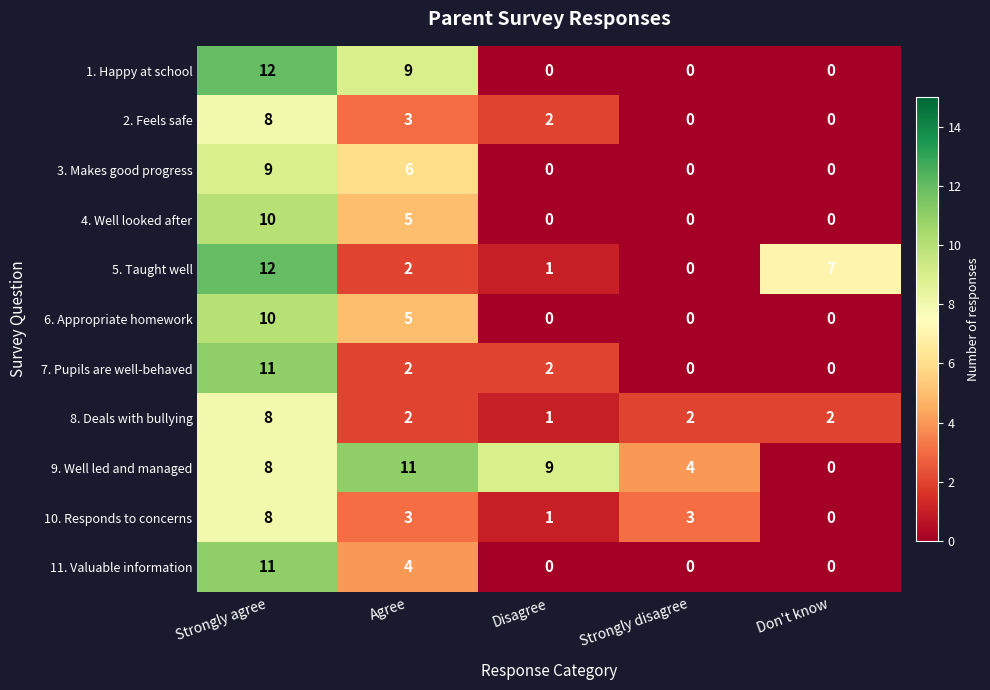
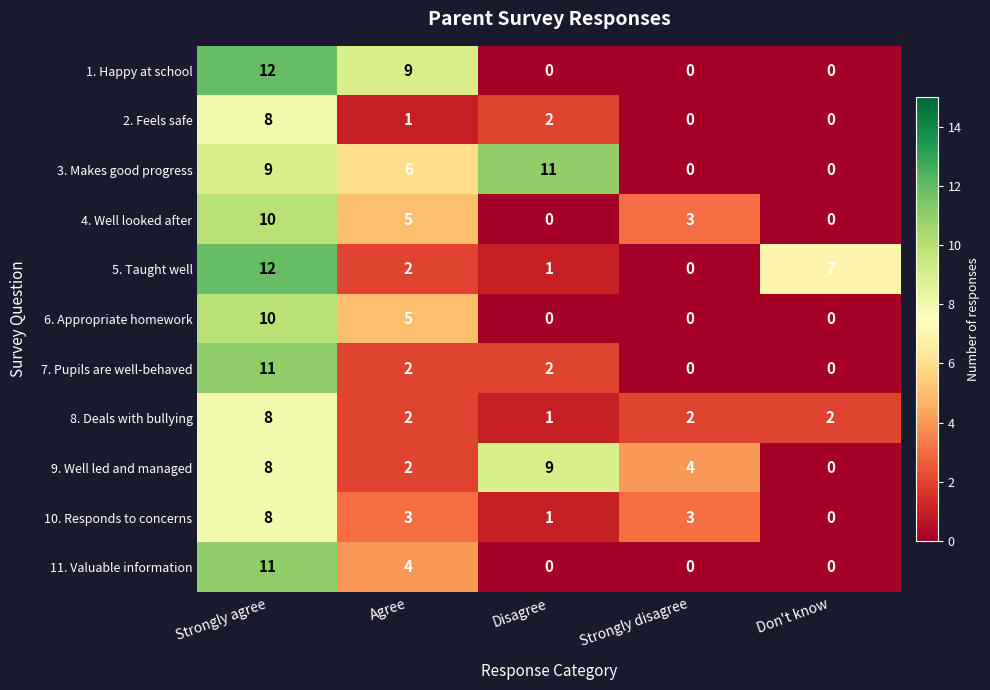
2. Feels safe, Agree: 3 -> 1
3. Makes good progress, Disagree: 0 -> 11
4. Well looked after, Strongly disagree: 0 -> 3
9. Well led and managed, Agree: 11 -> 2
